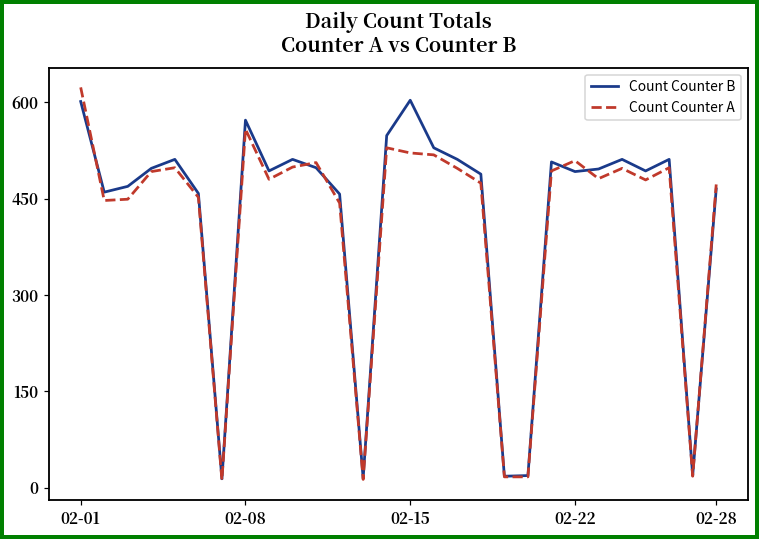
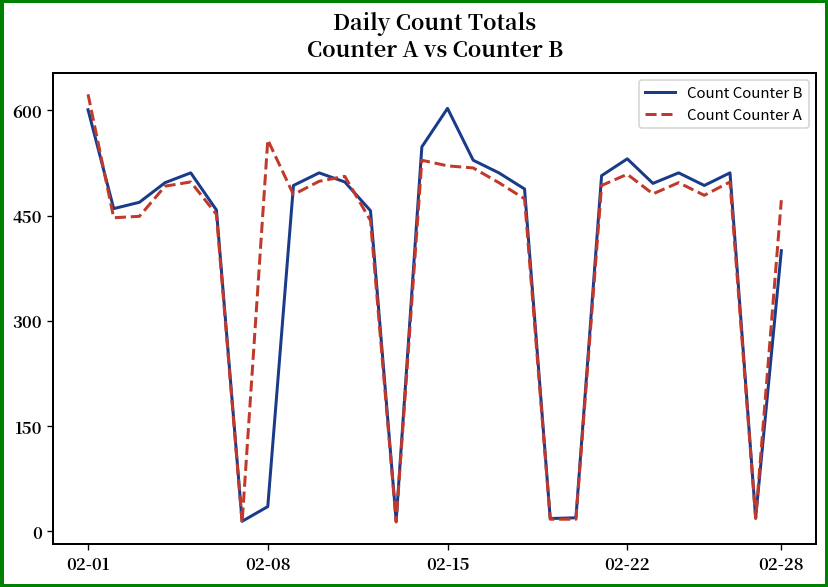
Count Counter B, 02-08: 570 -> 40
Count Counter B, 02-22: 490 -> 530
Count Counter B, 02-28: 470 -> 400
